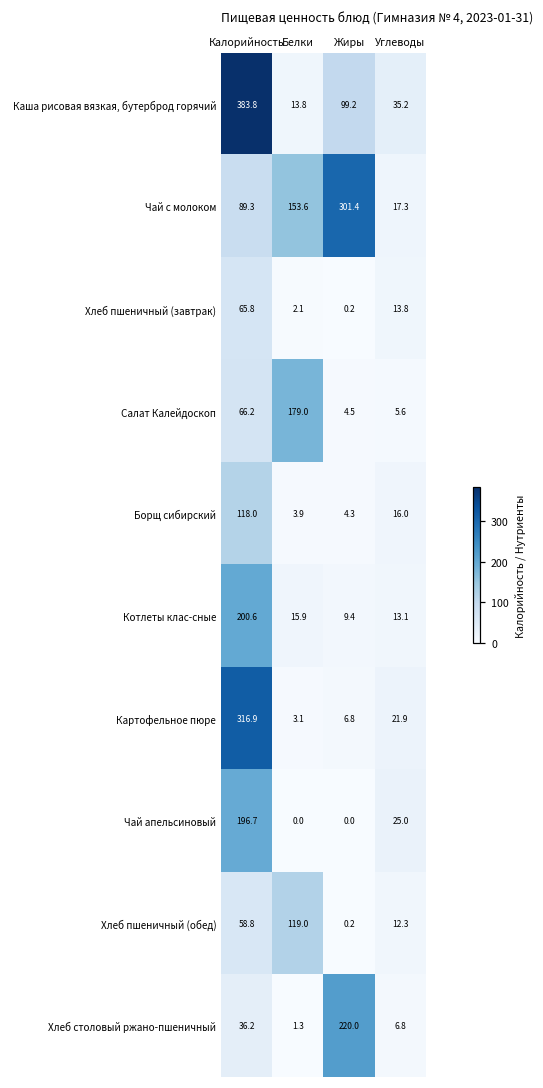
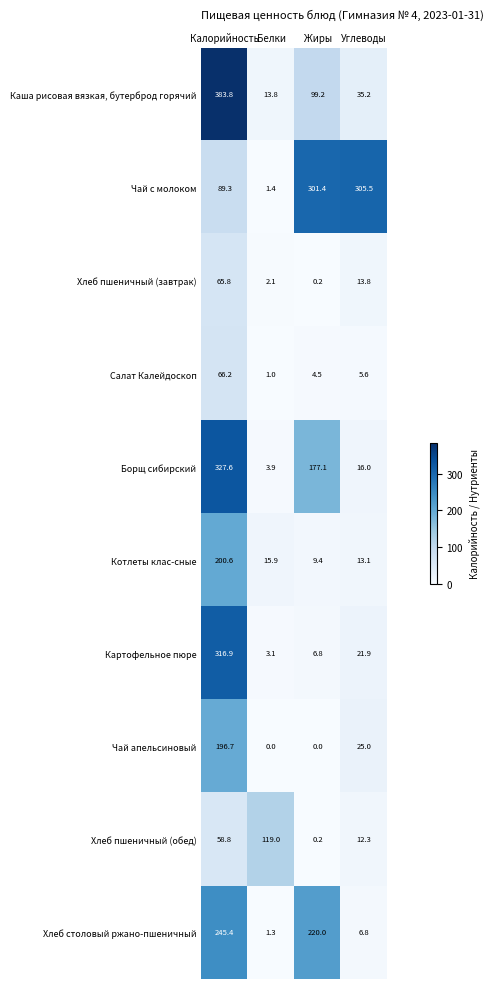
Чай с молоком, Белки: 153.6 -> 1.4
Чай с молоком, Углеводы: 17.3 -> 305.5
Салат Калейдоскоп, Белки: 179.0 -> 1.0
Борщ сибирский, Калорийность: 118.0 -> 327.6
Борщ сибирский, Жиры: 4.3 -> 177.1
Хлеб столовый ржано-пшеничный, Калорийность: 36.2 -> 245.4
